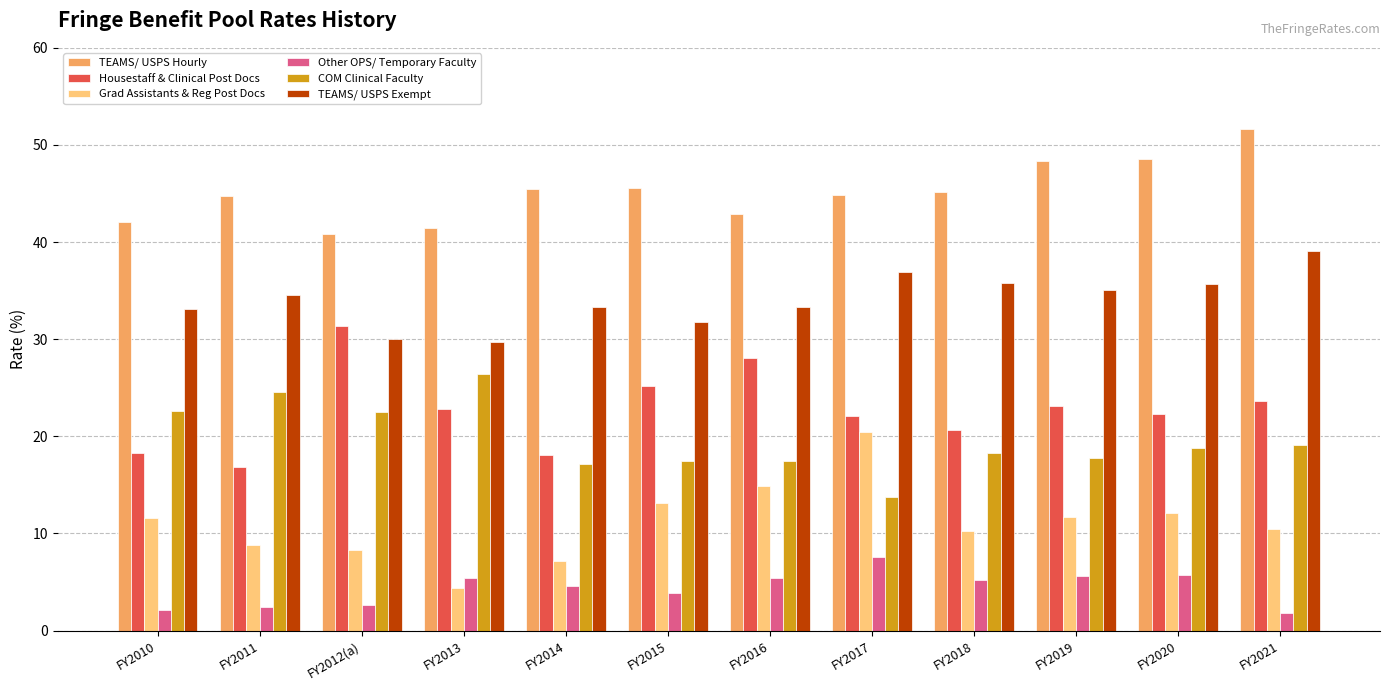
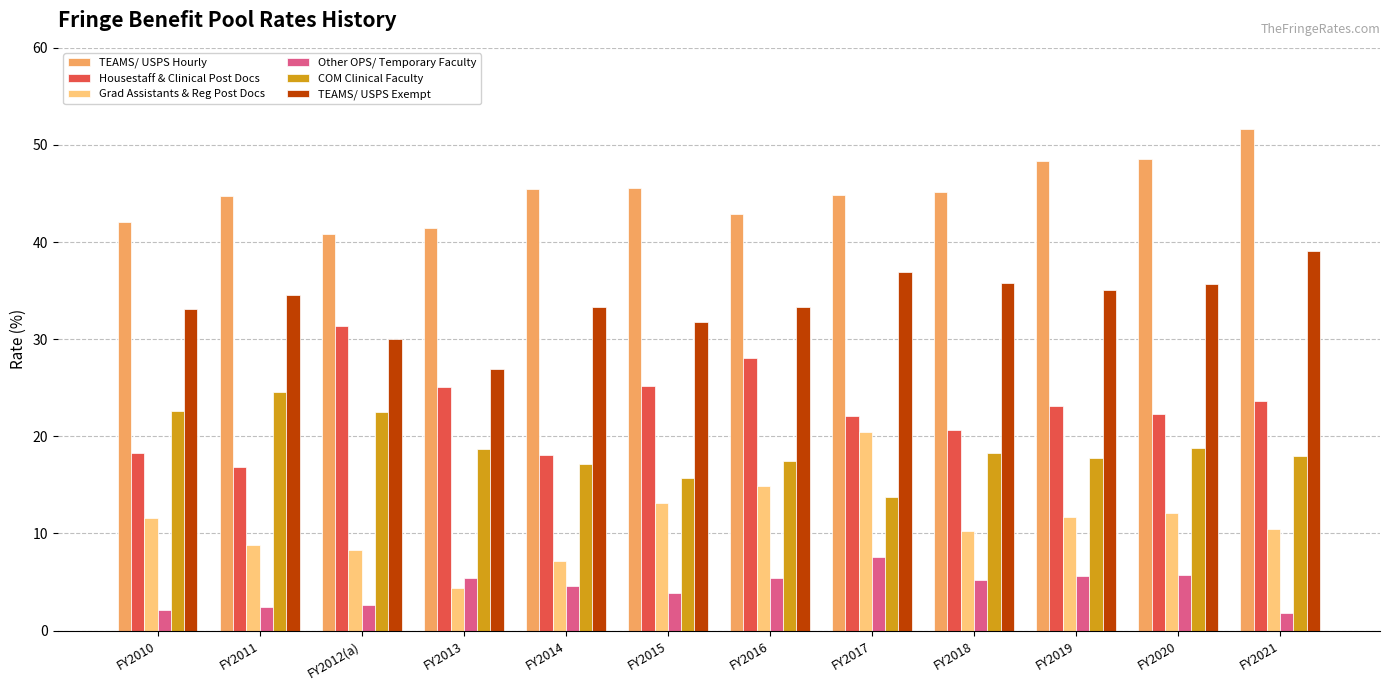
Housestaff & Clinical Post Docs, FY2013: 23 -> 25
COM Clinical Faculty, FY2013: 26 -> 19
TEAMS/ USPS Exempt, FY2013: 30 -> 27
COM Clinical Faculty, FY2015: 18 -> 16
COM Clinical Faculty, FY2021: 19 -> 18
